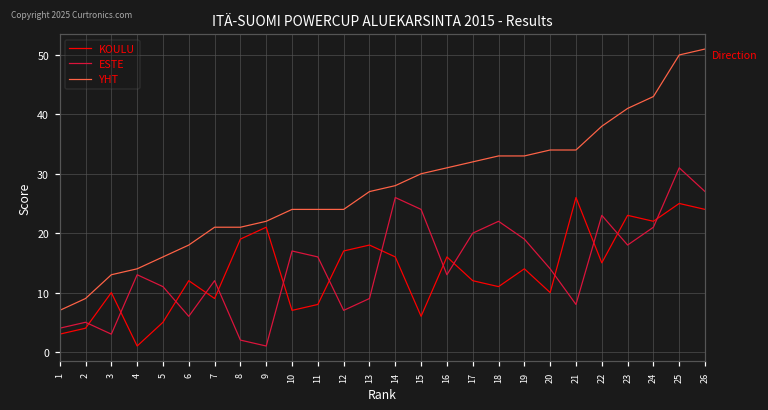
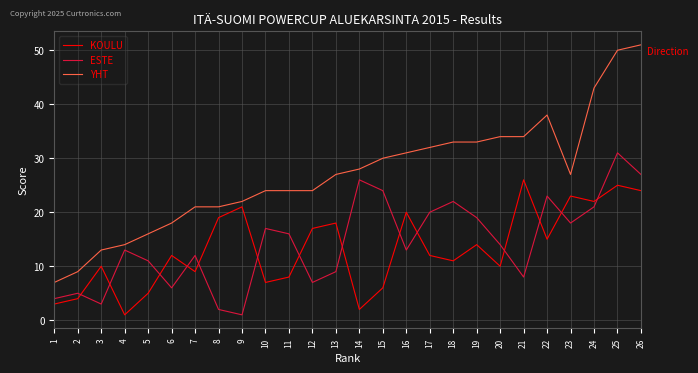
KOULU, 14: 16 -> 2
KOULU, 16: 16 -> 20
YHT, 23: 41 -> 27
